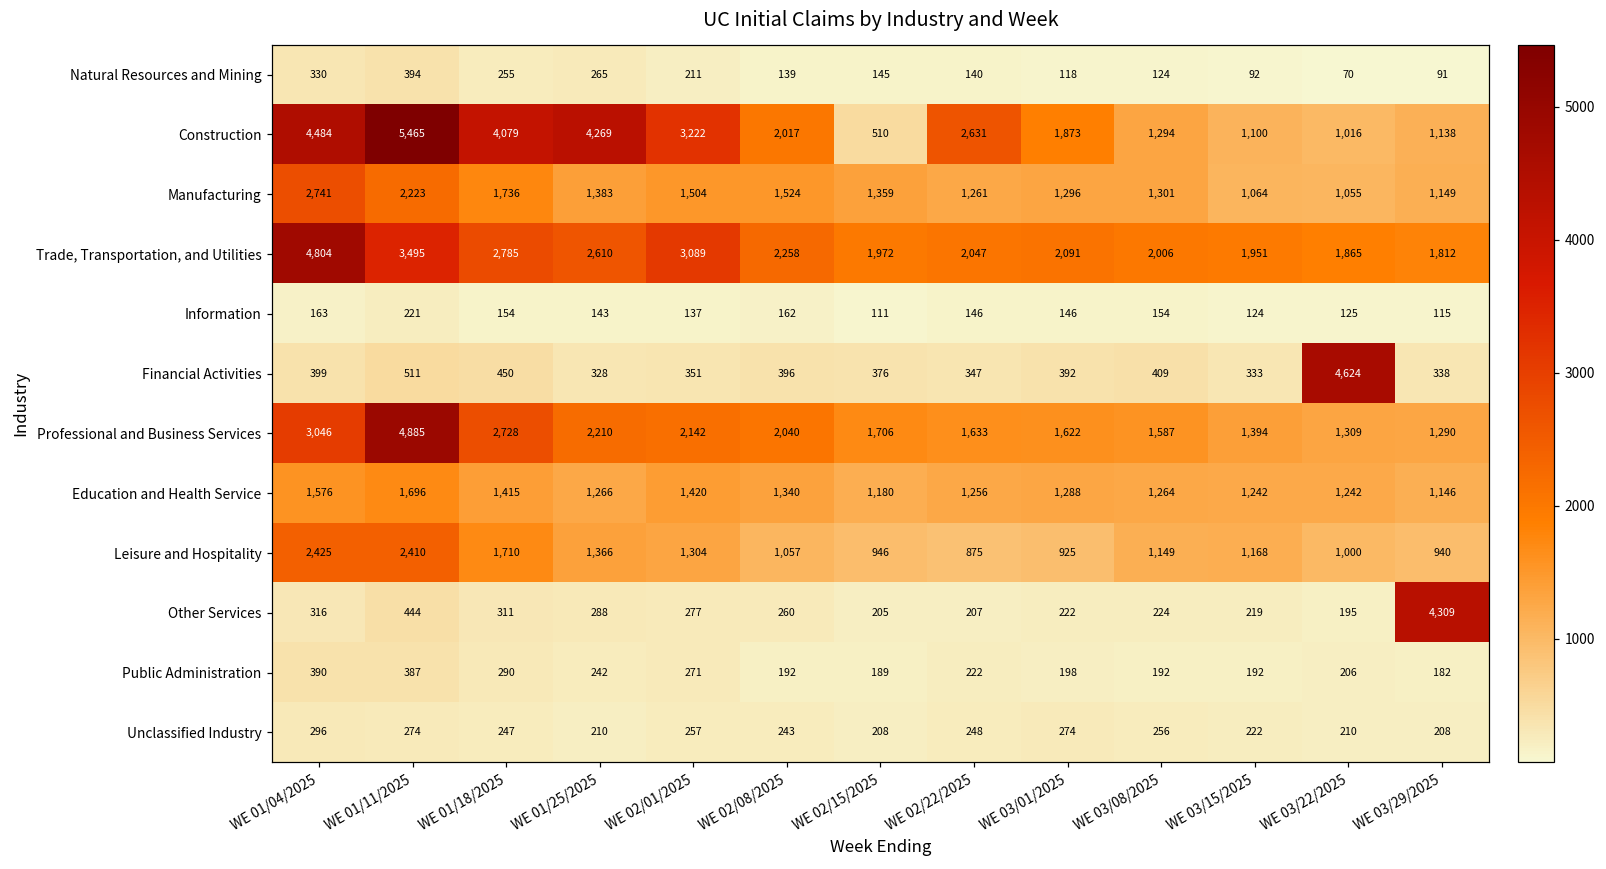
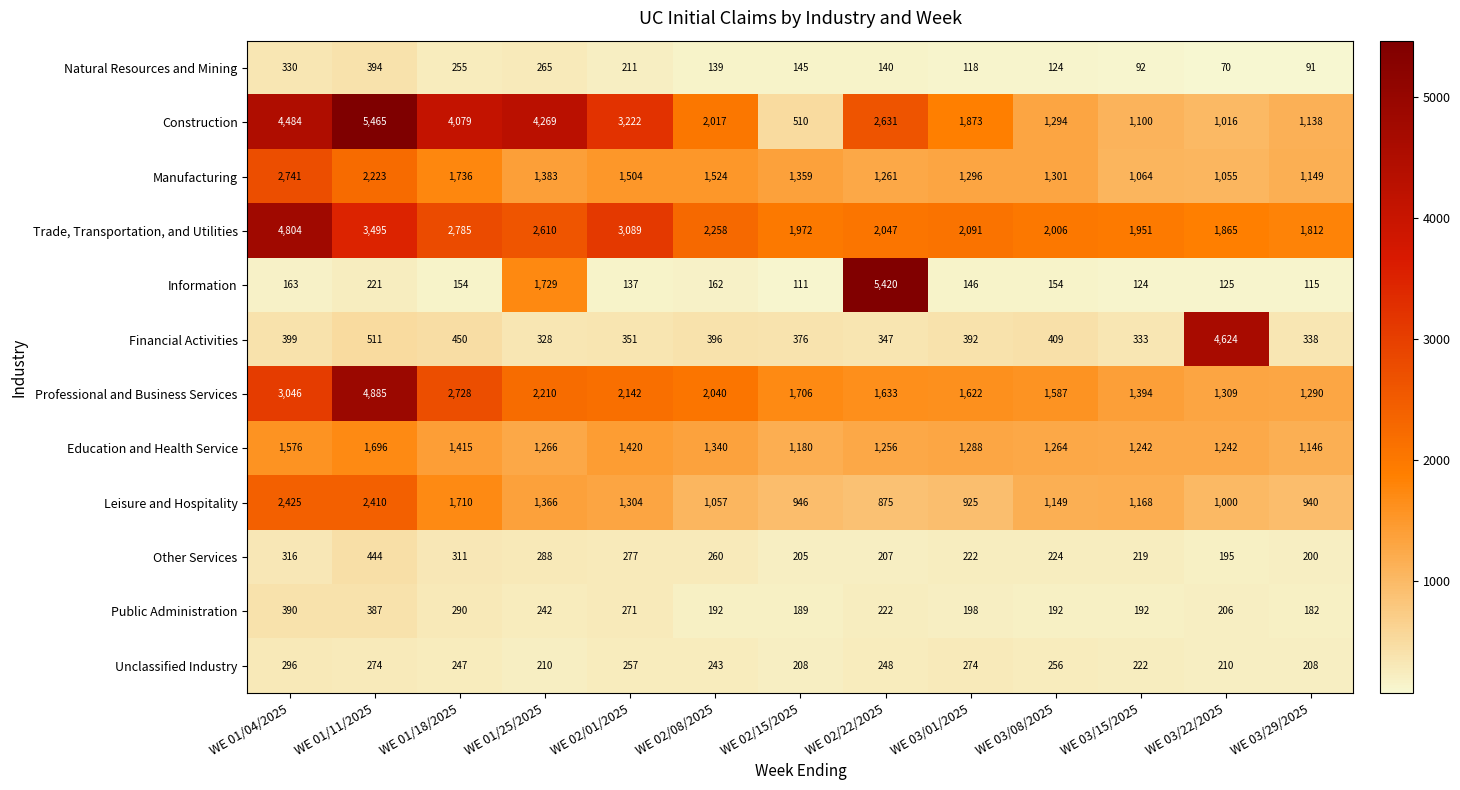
Information, WE 01/25/2025: 143 -> 1,729
Information, WE 02/22/2025: 146 -> 5,420
Other Services, WE 03/29/2025: 4,309 -> 200
